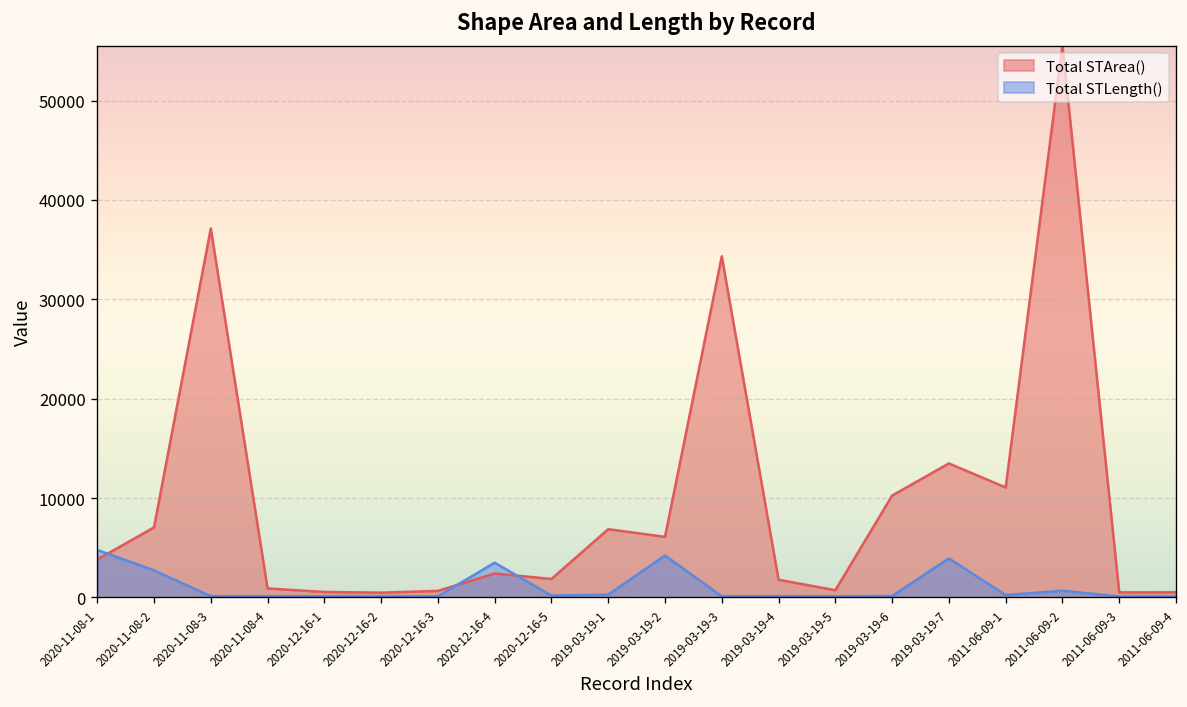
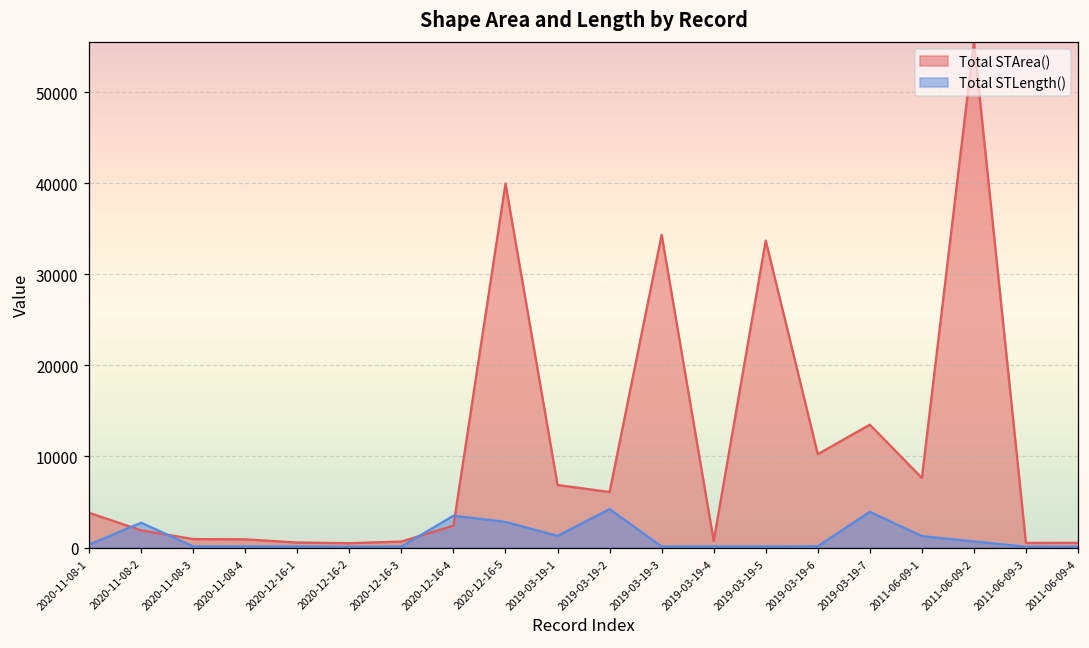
Total STLength(), 2020-11-08-1: 5000 -> 0
Total STArea(), 2020-11-08-2: 7000 -> 2000
Total STArea(), 2020-11-08-3: 37000 -> 1000
Total STArea(), 2020-12-16-5: 2000 -> 40000
Total STLength(), 2020-12-16-5: 0 -> 3000
Total STLength(), 2019-03-19-1: 0 -> 1000
Total STArea(), 2019-03-19-4: 2000 -> 1000
Total STArea(), 2019-03-19-5: 1000 -> 34000
Total STArea(), 2011-06-09-1: 11000 -> 8000
Total STLength(), 2011-06-09-1: 0 -> 1000
